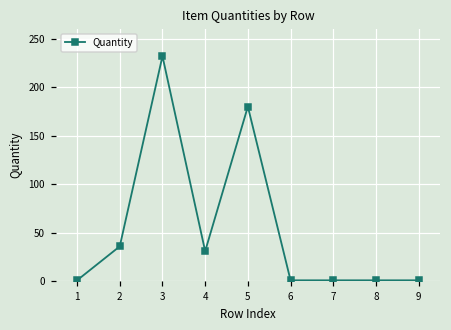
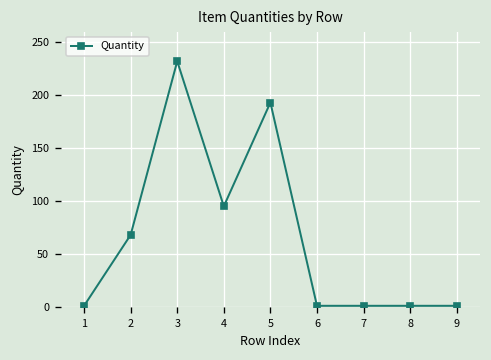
2: 40 -> 70
4: 30 -> 100
5: 180 -> 190
